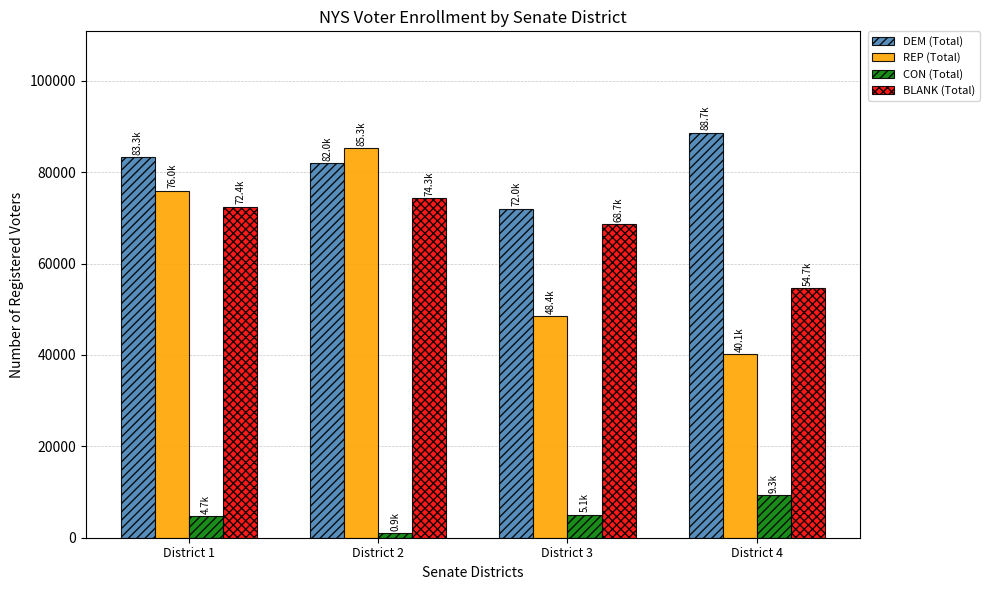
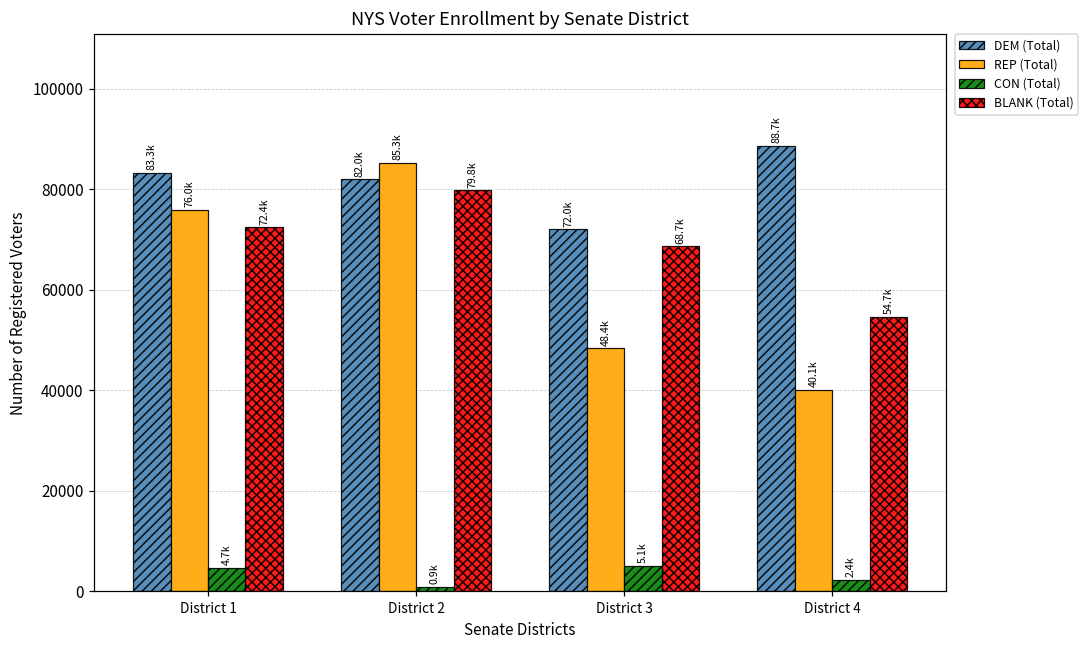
BLANK (Total), District 2: 74.3k -> 79.8k
CON (Total), District 4: 9.3k -> 2.4k
